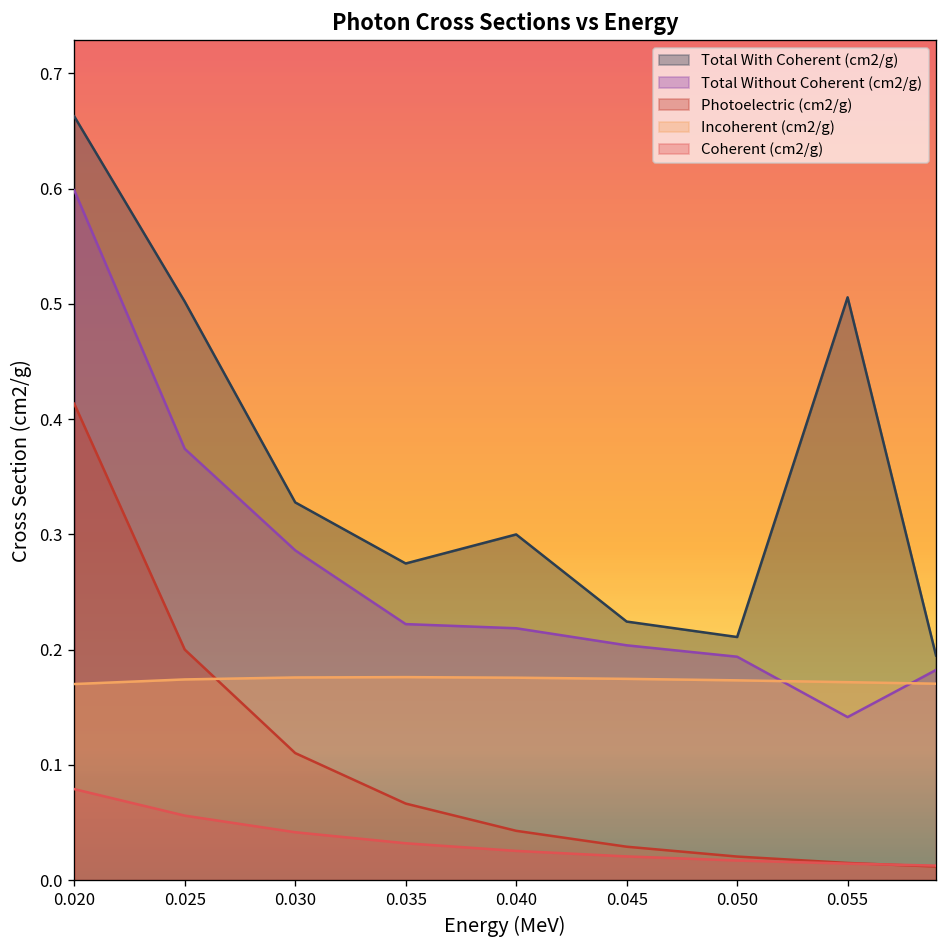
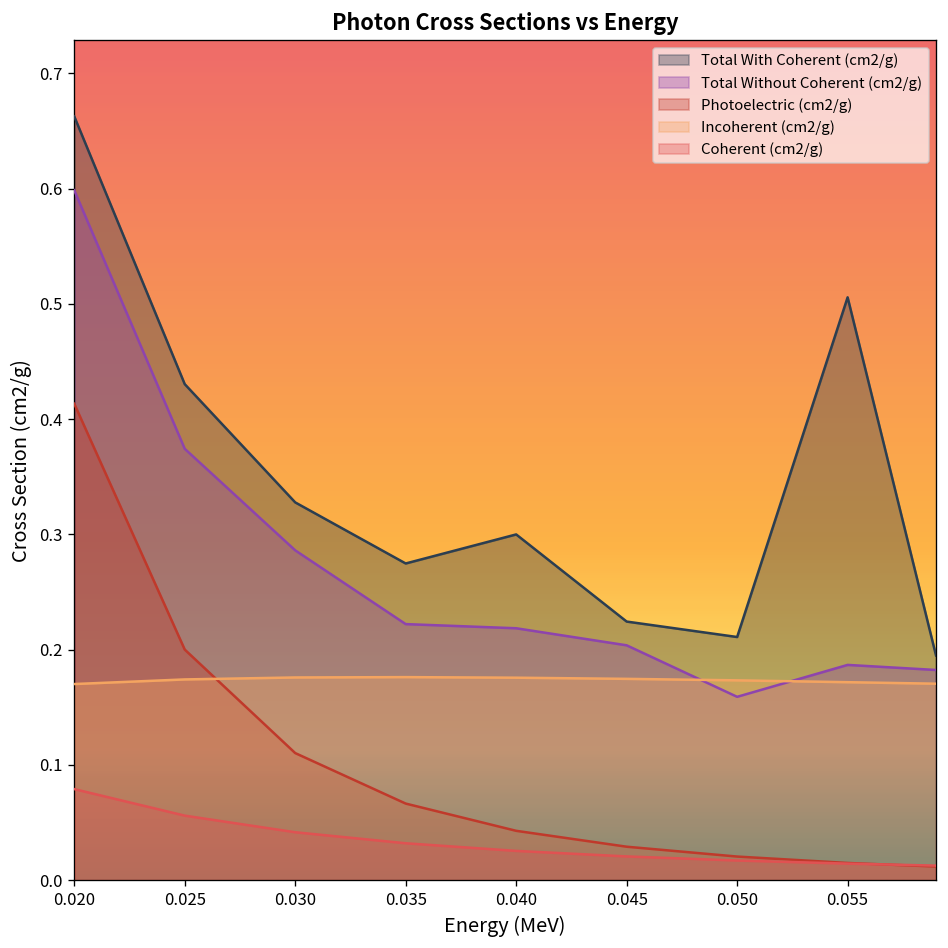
Total With Coherent (cm2/g), 0.025: 0.50 -> 0.43
Total Without Coherent (cm2/g), 0.050: 0.19 -> 0.16
Total Without Coherent (cm2/g), 0.055: 0.14 -> 0.19
